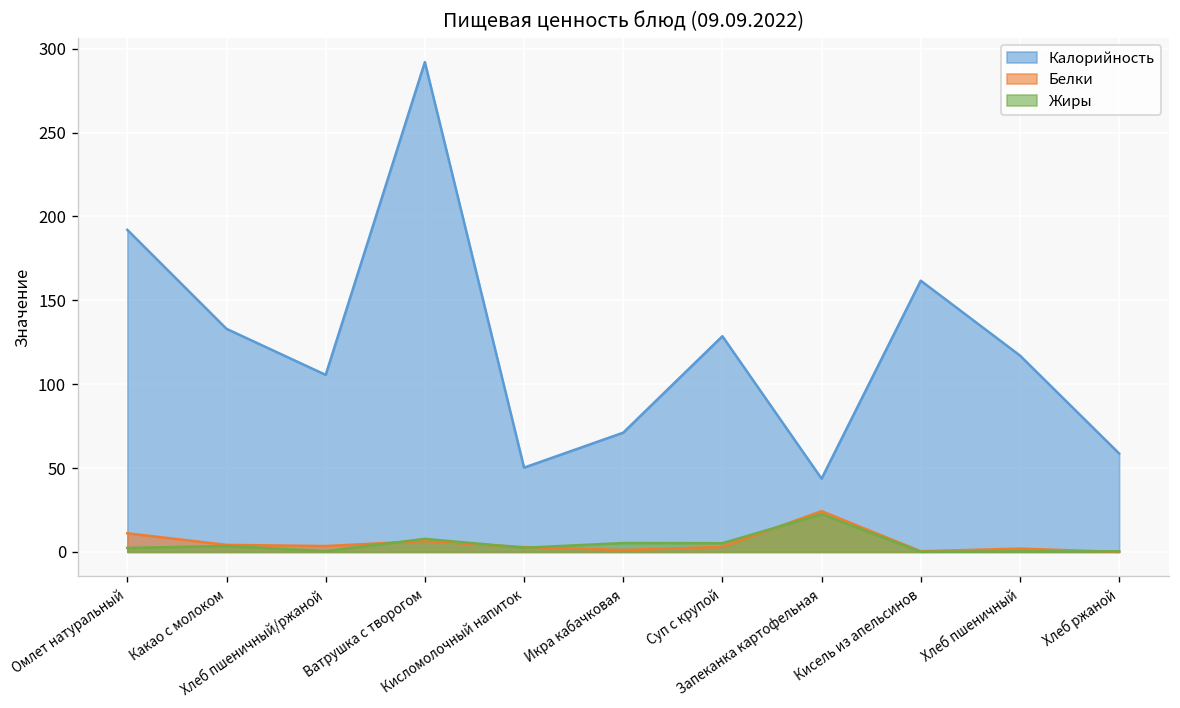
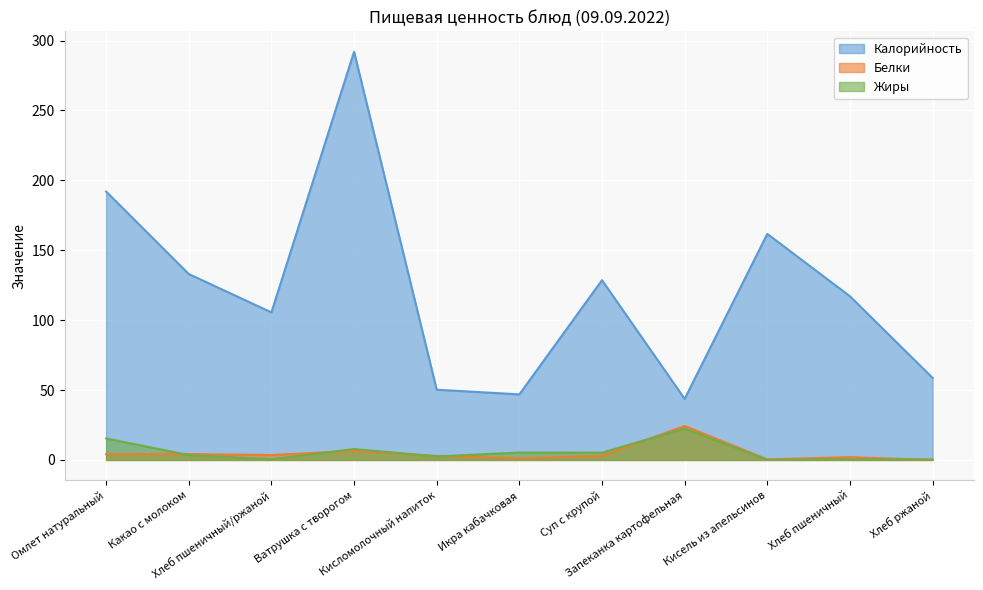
Белки, Омлет натуральный: 11 -> 4
Жиры, Омлет натуральный: 2 -> 15
Калорийность, Икра кабачковая: 71 -> 47
